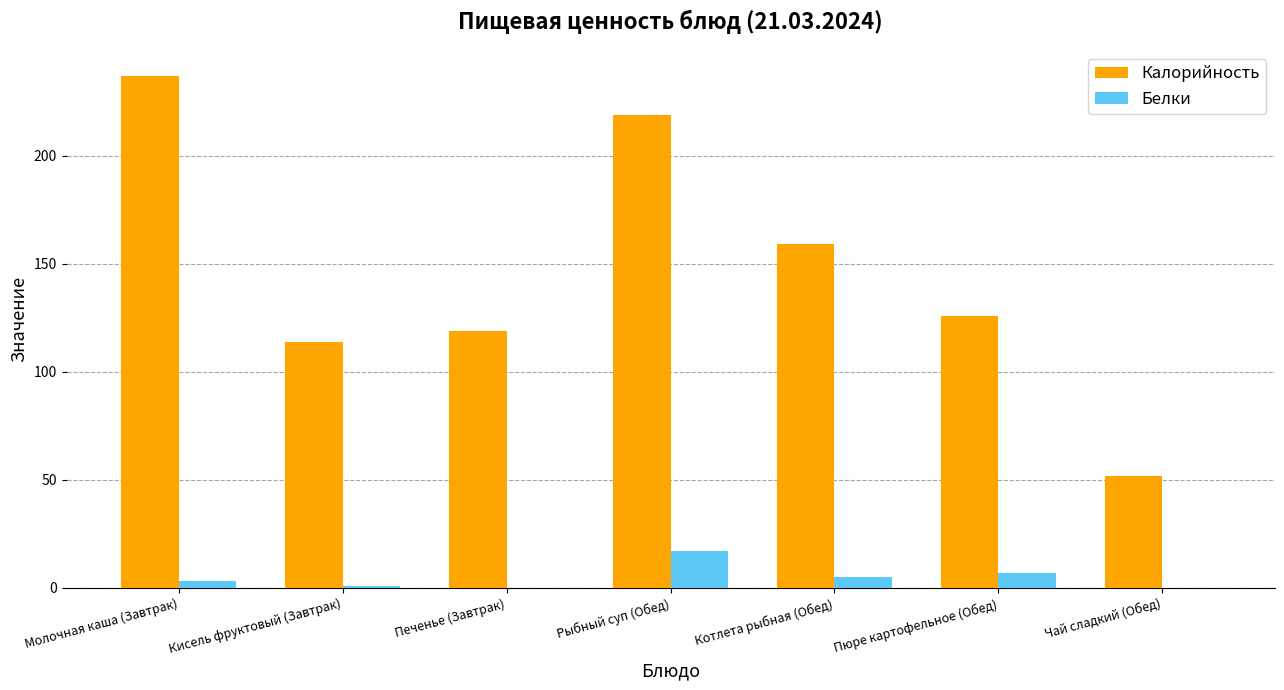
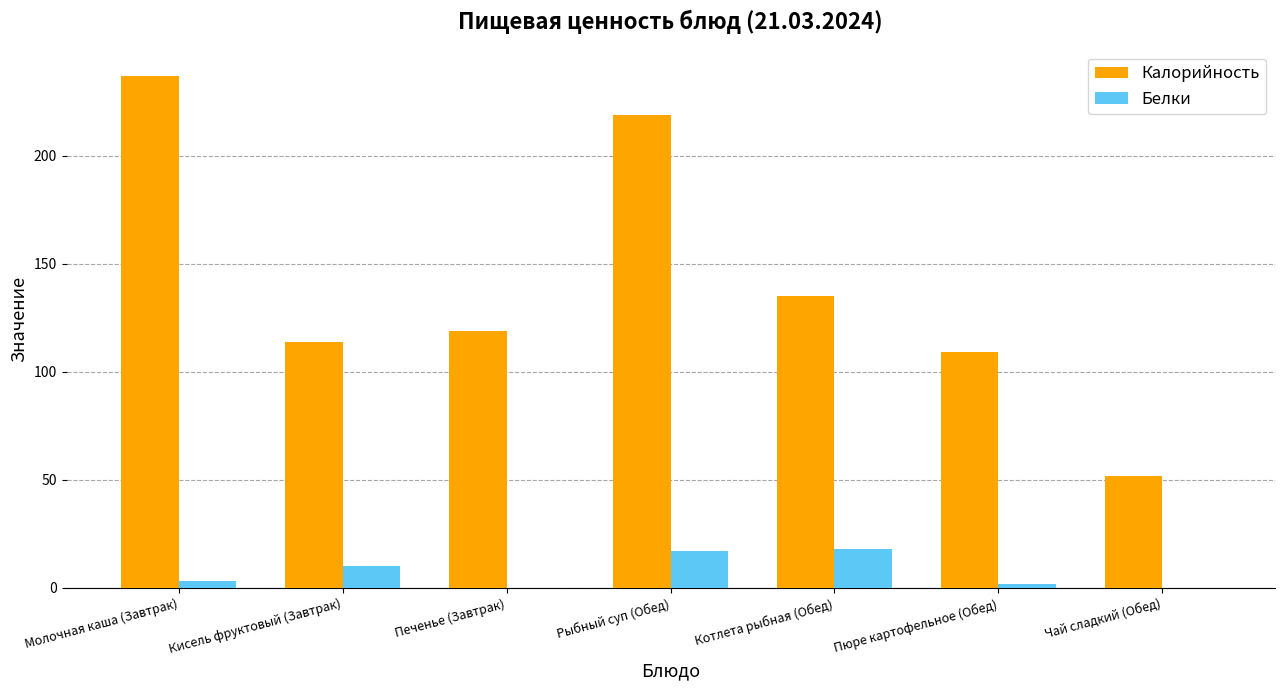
Белки, Кисель фруктовый (Завтрак): 1 -> 10
Калорийность, Котлета рыбная (Обед): 159 -> 135
Белки, Котлета рыбная (Обед): 5 -> 18
Калорийность, Пюре картофельное (Обед): 126 -> 109
Белки, Пюре картофельное (Обед): 7 -> 2
